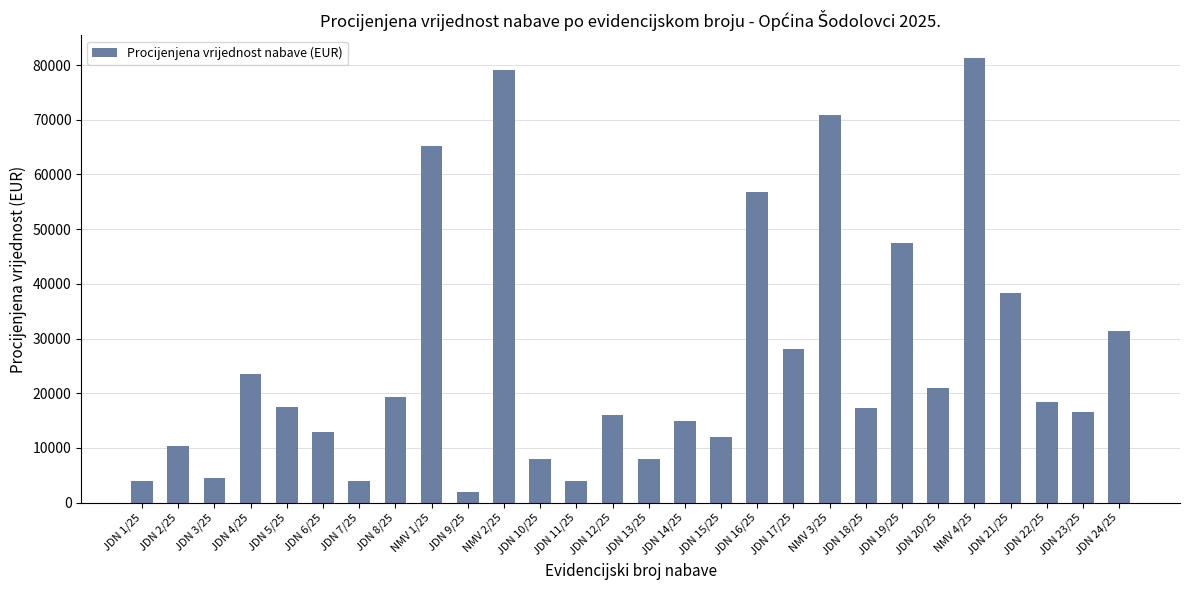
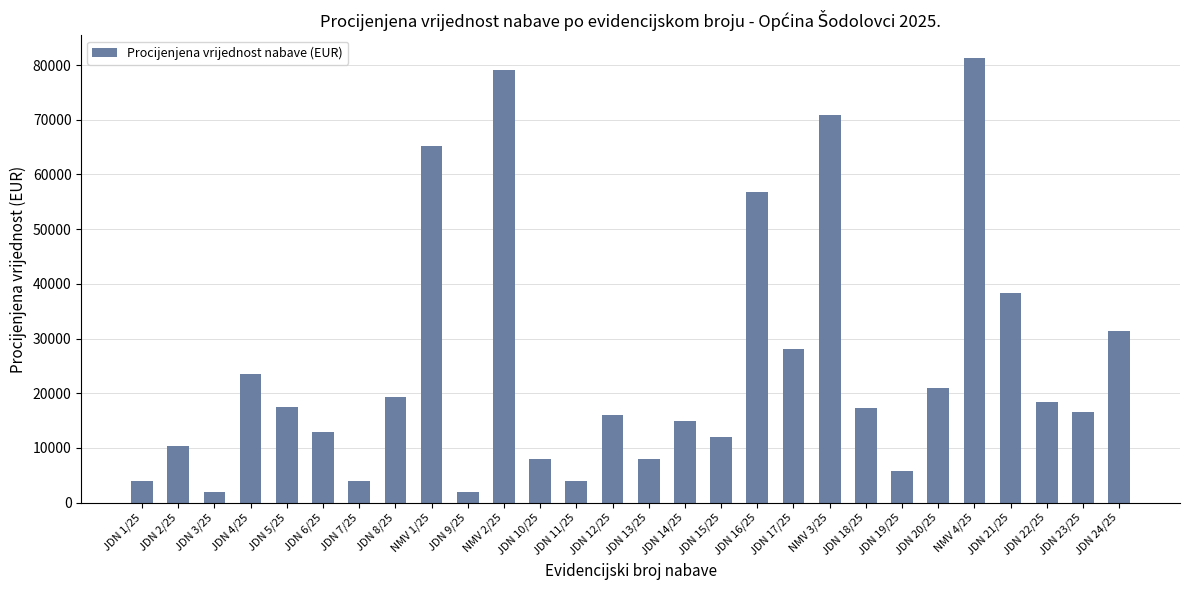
JDN 3/25: 4000 -> 2000
JDN 19/25: 48000 -> 6000
